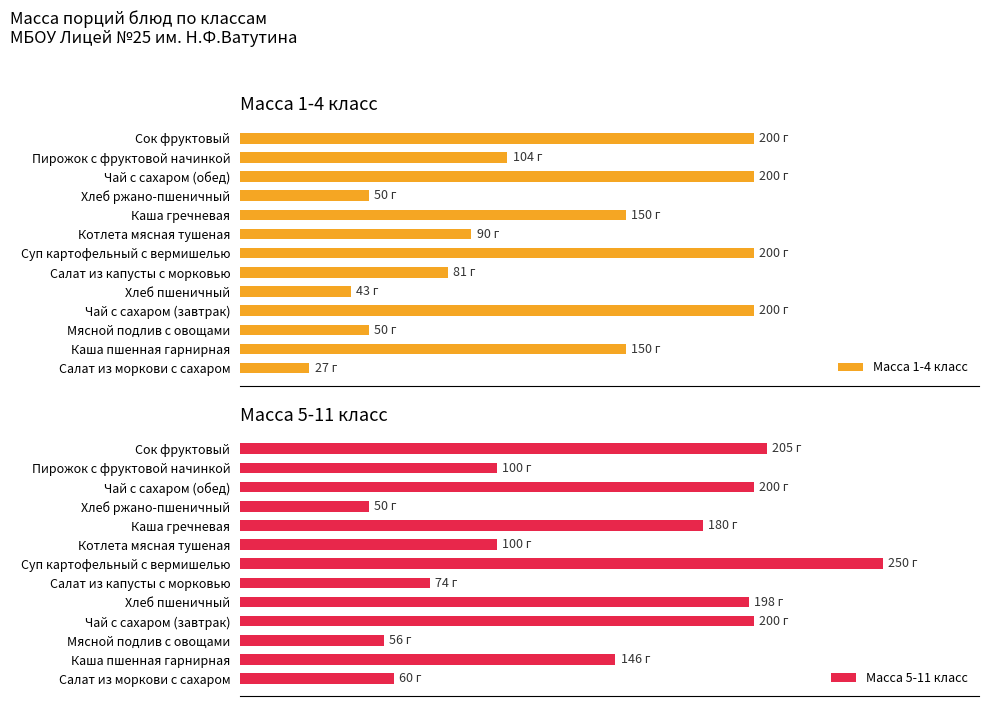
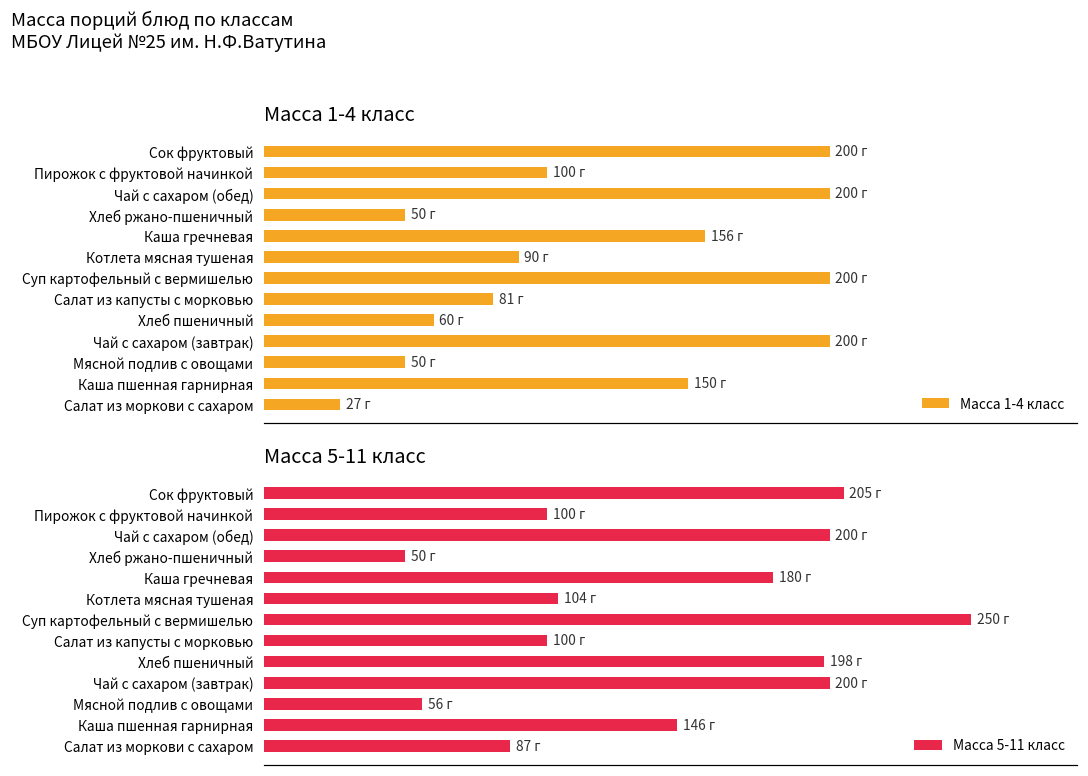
Масса 1-4 класс, Пирожок с фруктовой начинкой: 104 -> 100
Масса 1-4 класс, Каша гречневая: 150 -> 156
Масса 1-4 класс, Хлеб пшеничный: 43 -> 60
Масса 5-11 класс, Котлета мясная тушеная: 100 -> 104
Масса 5-11 класс, Салат из капусты с морковью: 74 -> 100
Масса 5-11 класс, Салат из моркови с сахаром: 60 -> 87
